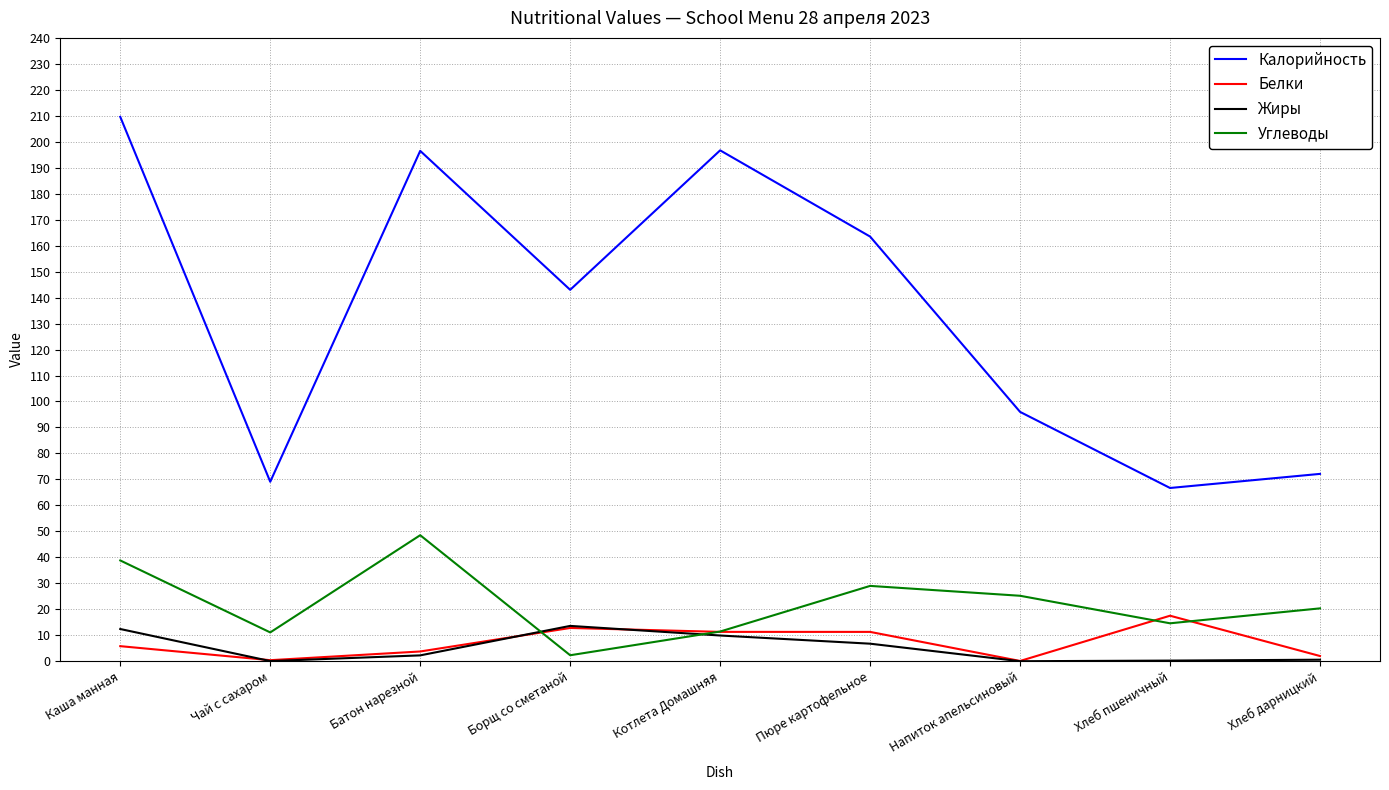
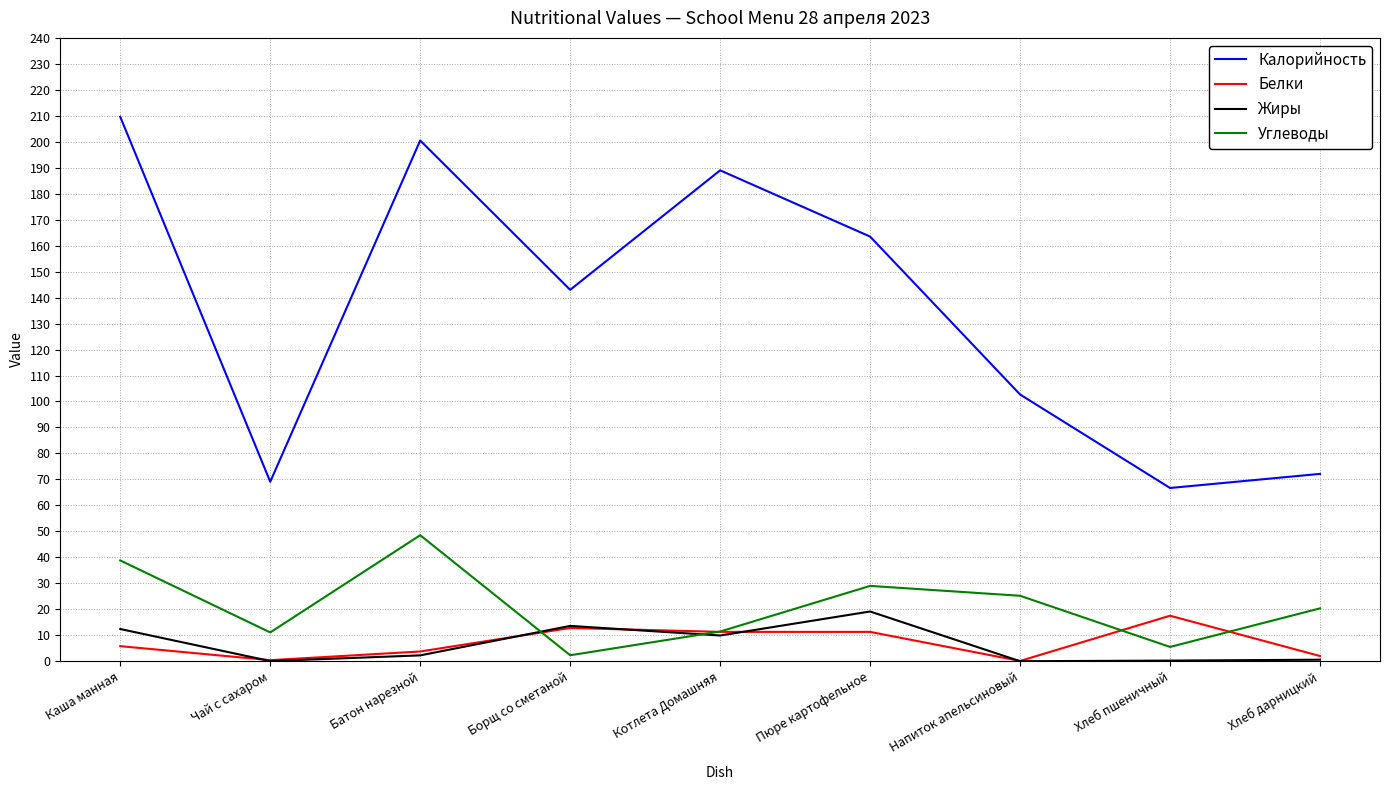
Калорийность, Батон нарезной: 197 -> 201
Калорийность, Котлета Домашняя: 197 -> 189
Жиры, Пюре картофельное: 7 -> 19
Калорийность, Напиток апельсиновый: 96 -> 103
Углеводы, Хлеб пшеничный: 15 -> 6
